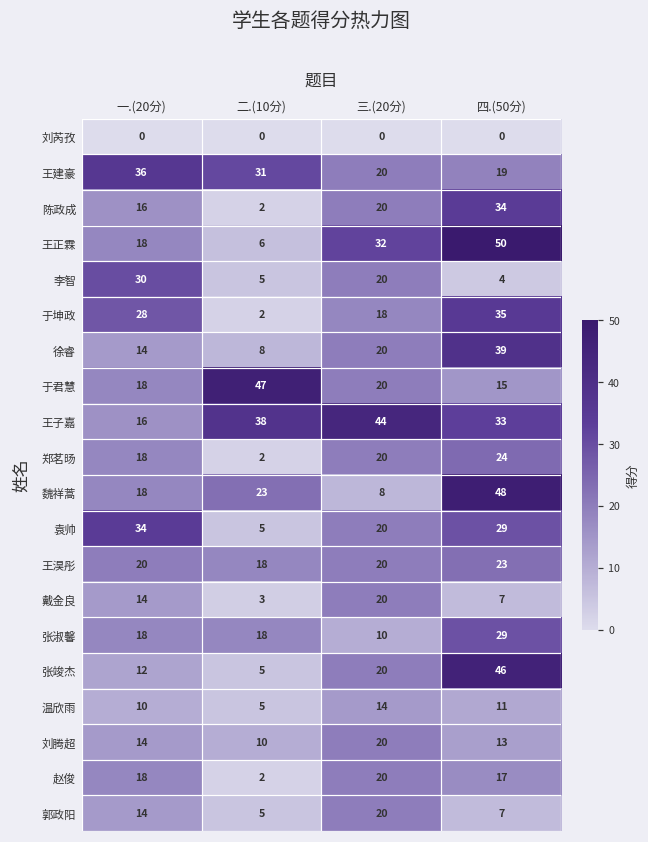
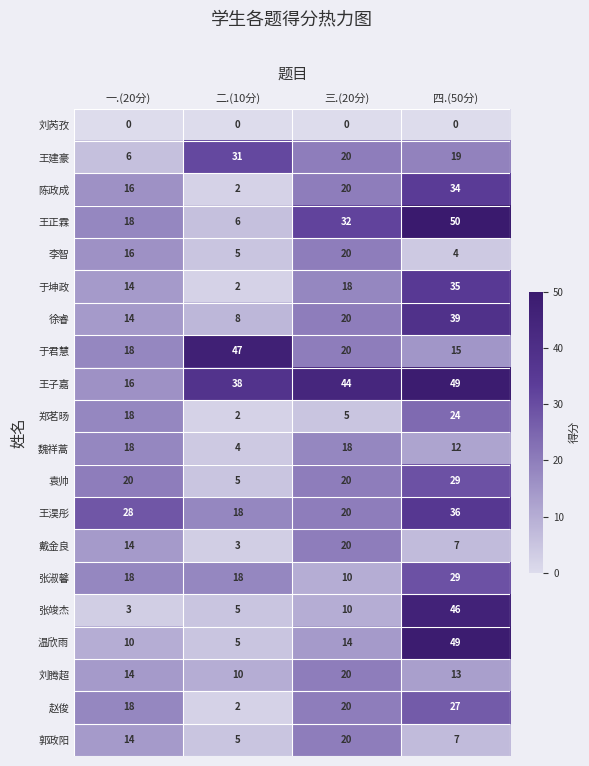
王建豪, 一.(20分): 36 -> 6
李智, 一.(20分): 30 -> 16
于坤政, 一.(20分): 28 -> 14
王子嘉, 四.(50分): 33 -> 49
郑茗旸, 三.(20分): 20 -> 5
魏祥蒿, 二.(10分): 23 -> 4
魏祥蒿, 三.(20分): 8 -> 18
魏祥蒿, 四.(50分): 48 -> 12
袁帅, 一.(20分): 34 -> 20
王淏彤, 一.(20分): 20 -> 28
王淏彤, 四.(50分): 23 -> 36
张竣杰, 一.(20分): 12 -> 3
张竣杰, 三.(20分): 20 -> 10
温欣雨, 四.(50分): 11 -> 49
赵俊, 四.(50分): 17 -> 27
